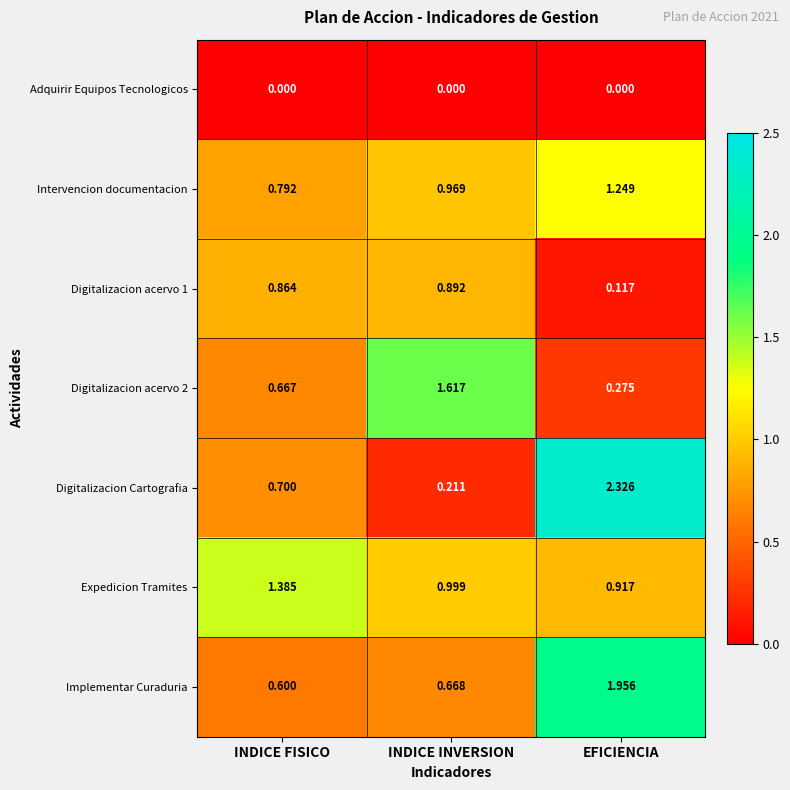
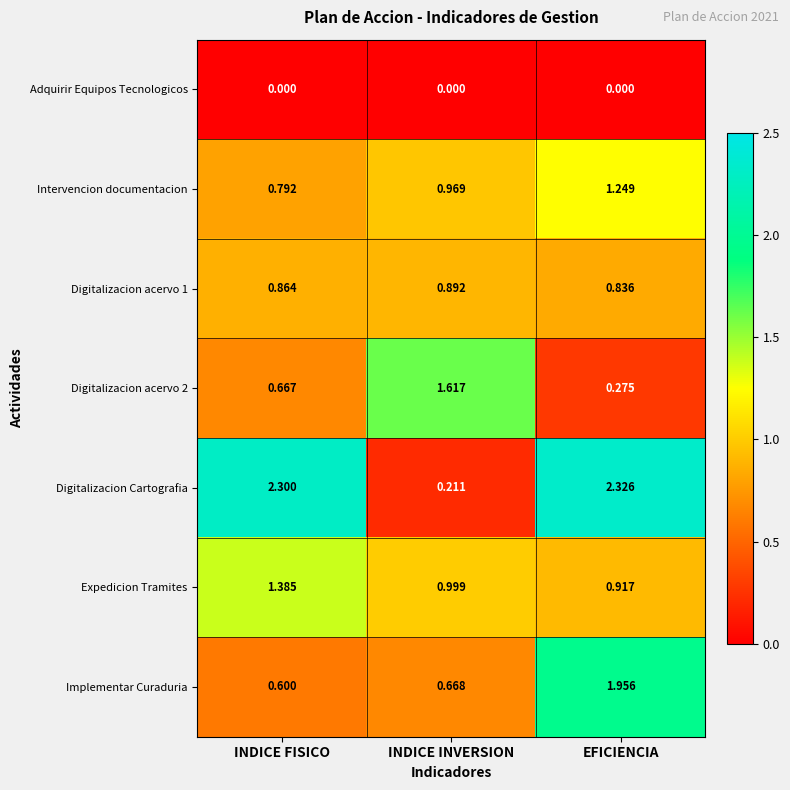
Digitalizacion acervo 1, EFICIENCIA: 0.117 -> 0.836
Digitalizacion Cartografia, INDICE FISICO: 0.700 -> 2.300
